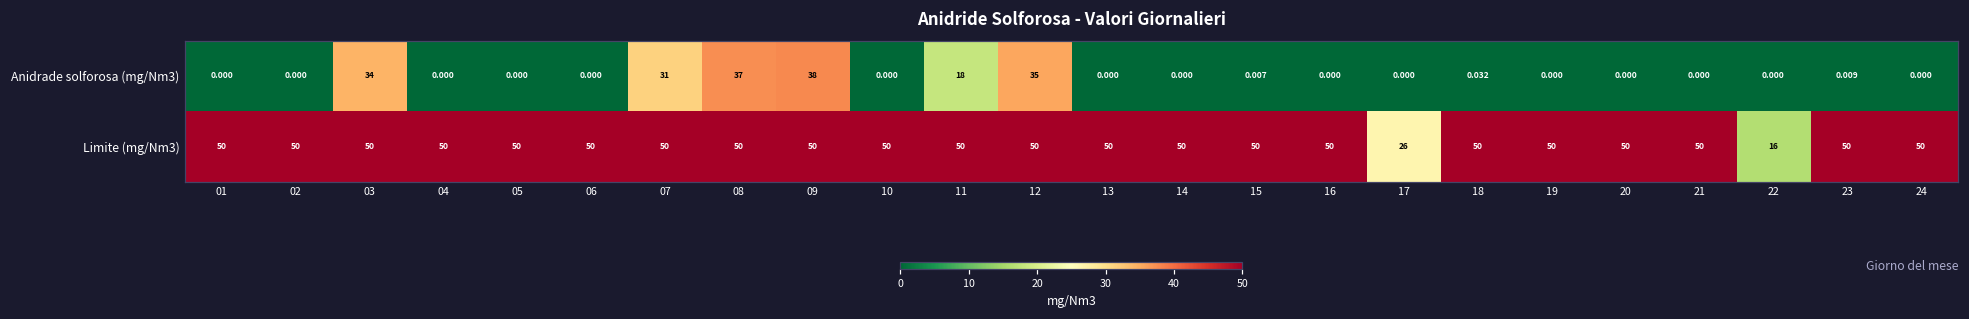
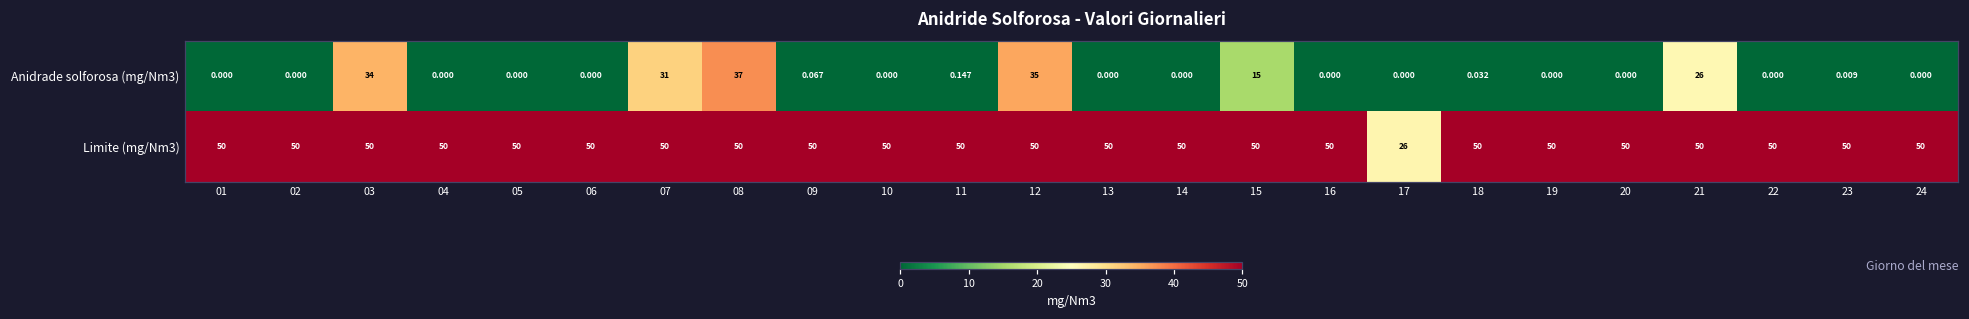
Anidrade solforosa (mg/Nm3), 09: 38 -> 0.067
Anidrade solforosa (mg/Nm3), 11: 18 -> 0.147
Anidrade solforosa (mg/Nm3), 15: 0.007 -> 15
Anidrade solforosa (mg/Nm3), 21: 0.000 -> 26
Limite (mg/Nm3), 22: 16 -> 50
